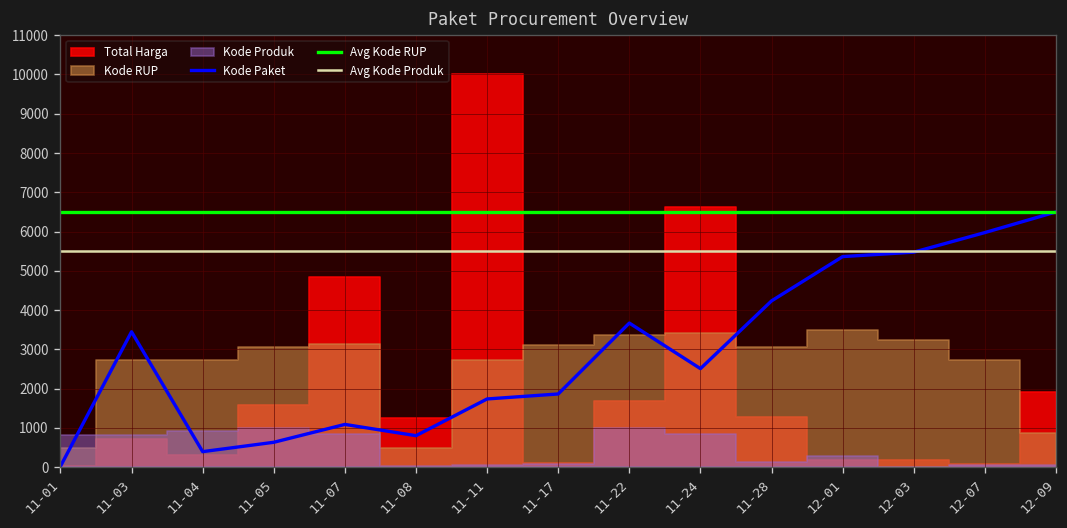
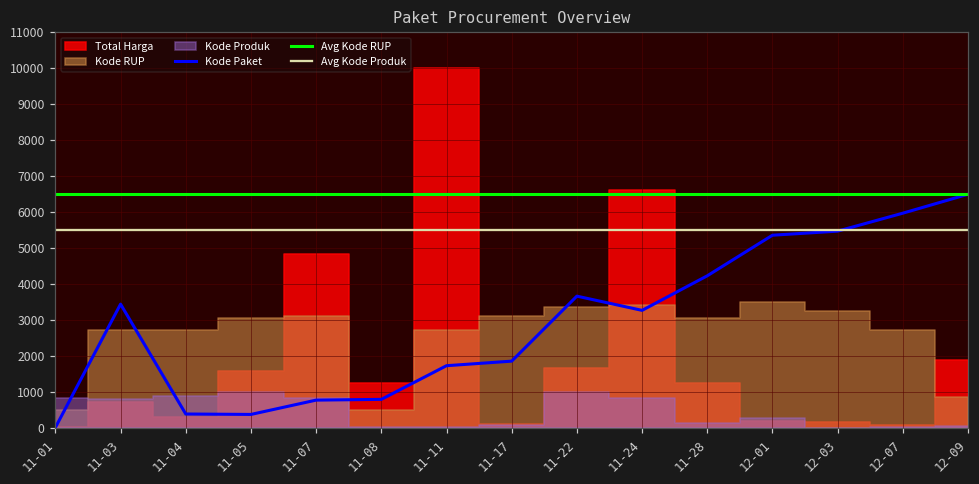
Kode Paket, 11-05: 600 -> 400
Kode Paket, 11-07: 1100 -> 800
Kode Paket, 11-24: 2500 -> 3300
